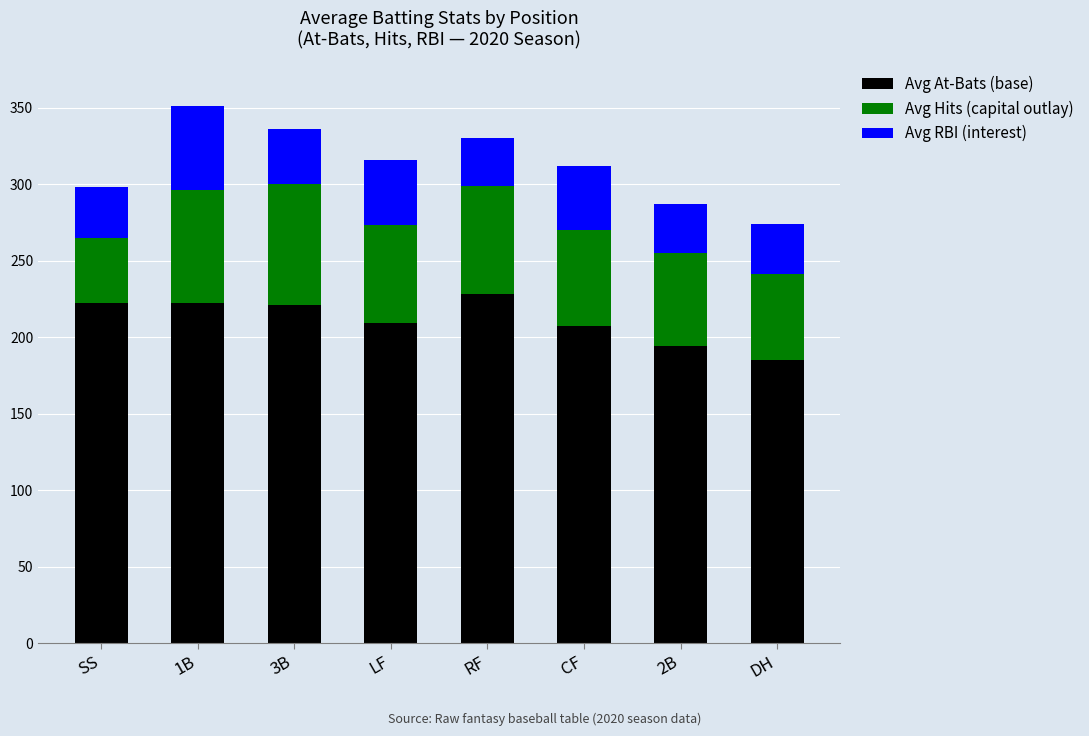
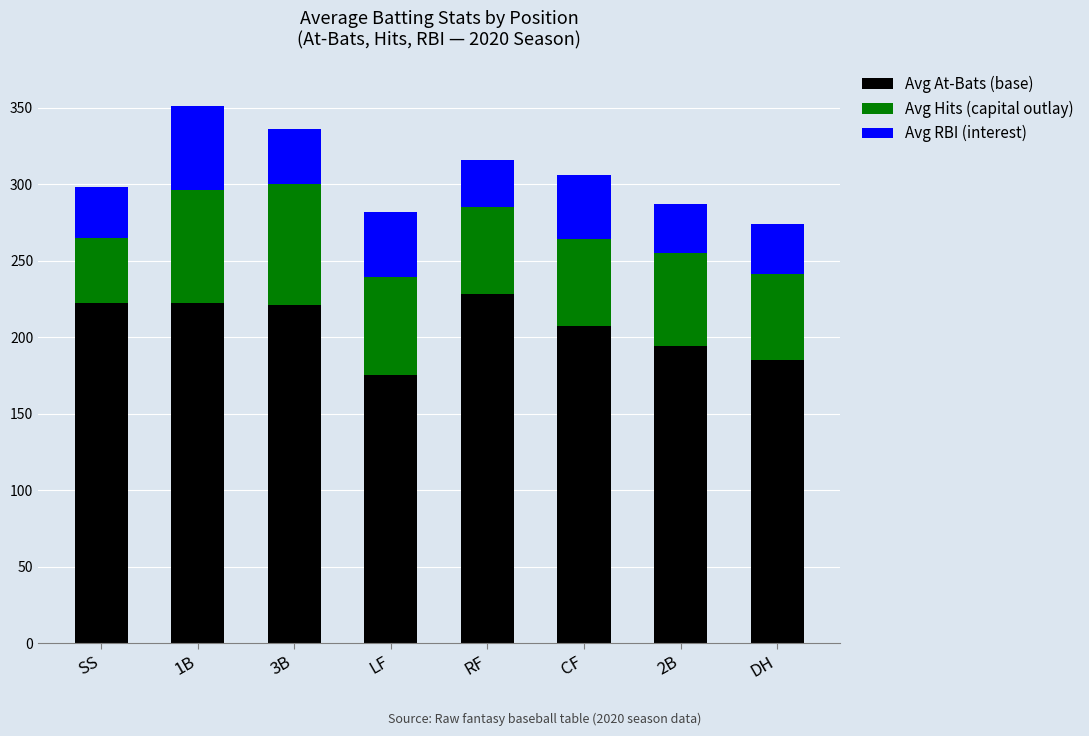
Avg At-Bats (base), LF: 209 -> 175
Avg Hits (capital outlay), RF: 71 -> 57
Avg Hits (capital outlay), CF: 63 -> 57
